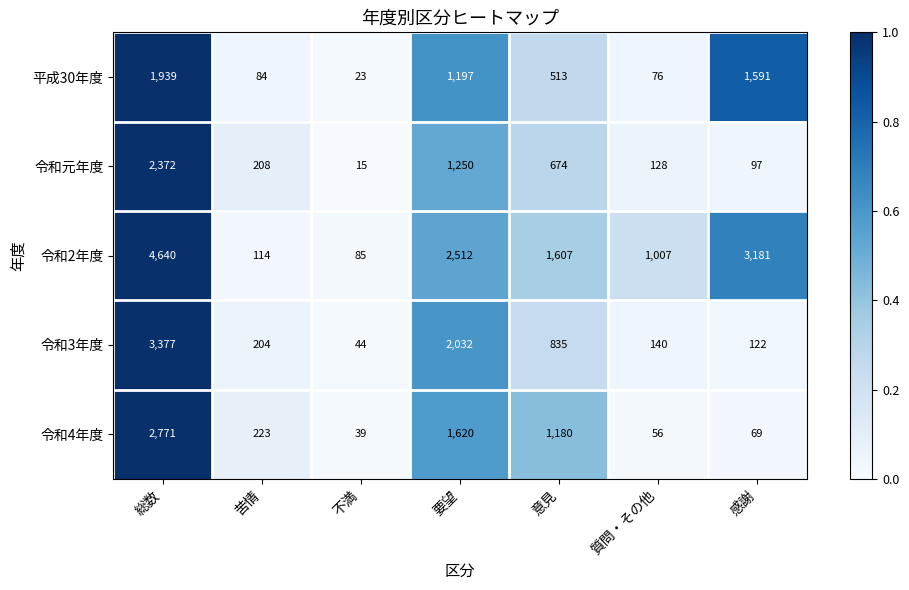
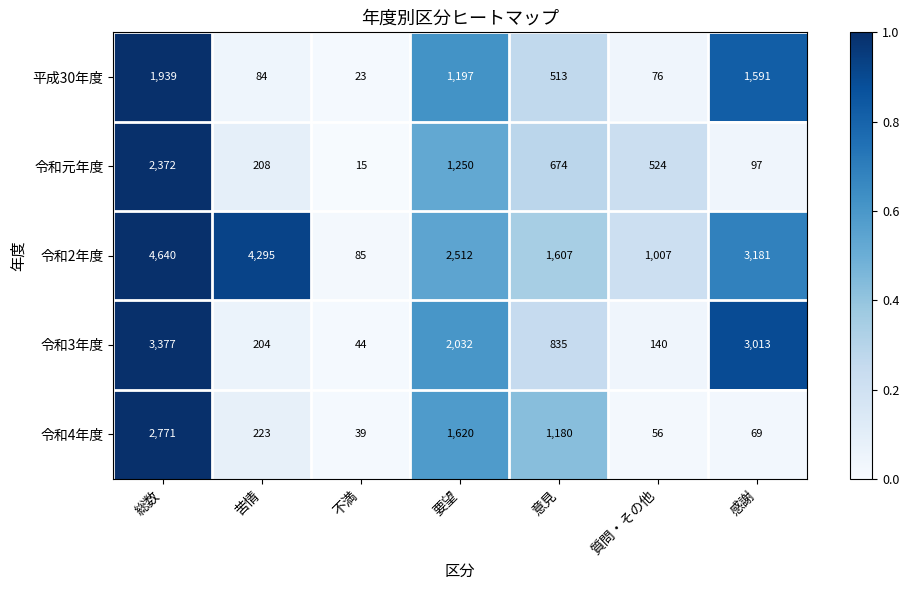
令和元年度, 質問・その他: 128 -> 524
令和2年度, 苦情: 114 -> 4,295
令和3年度, 感謝: 122 -> 3,013
